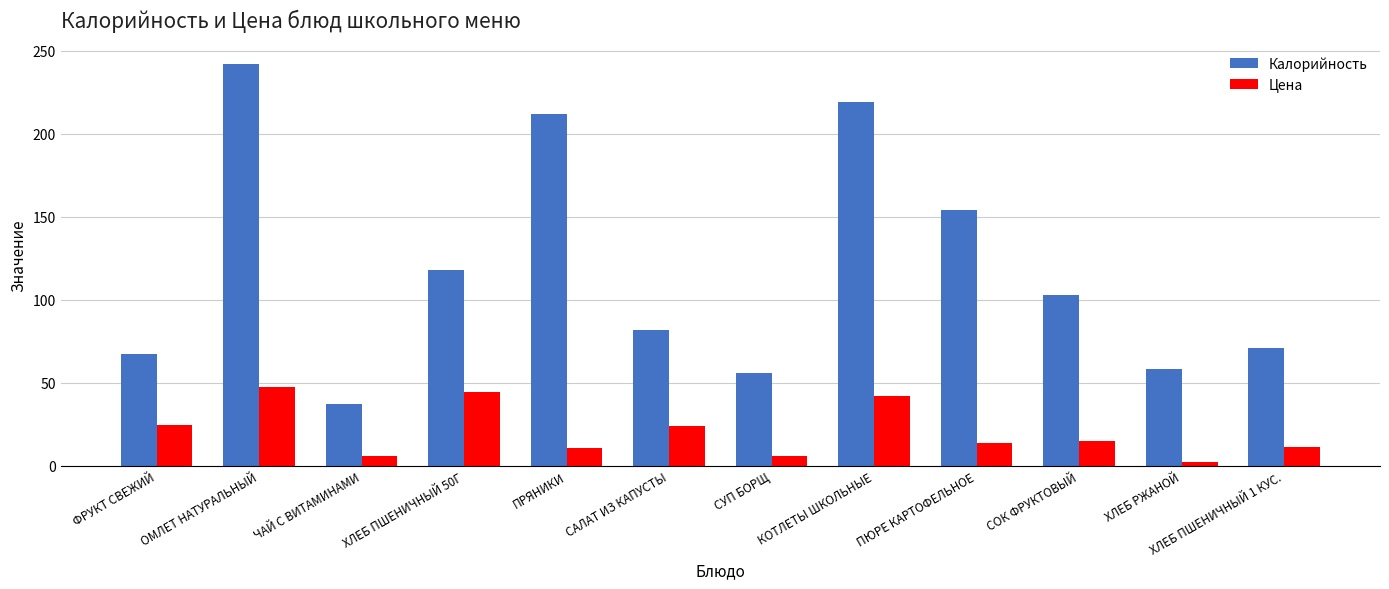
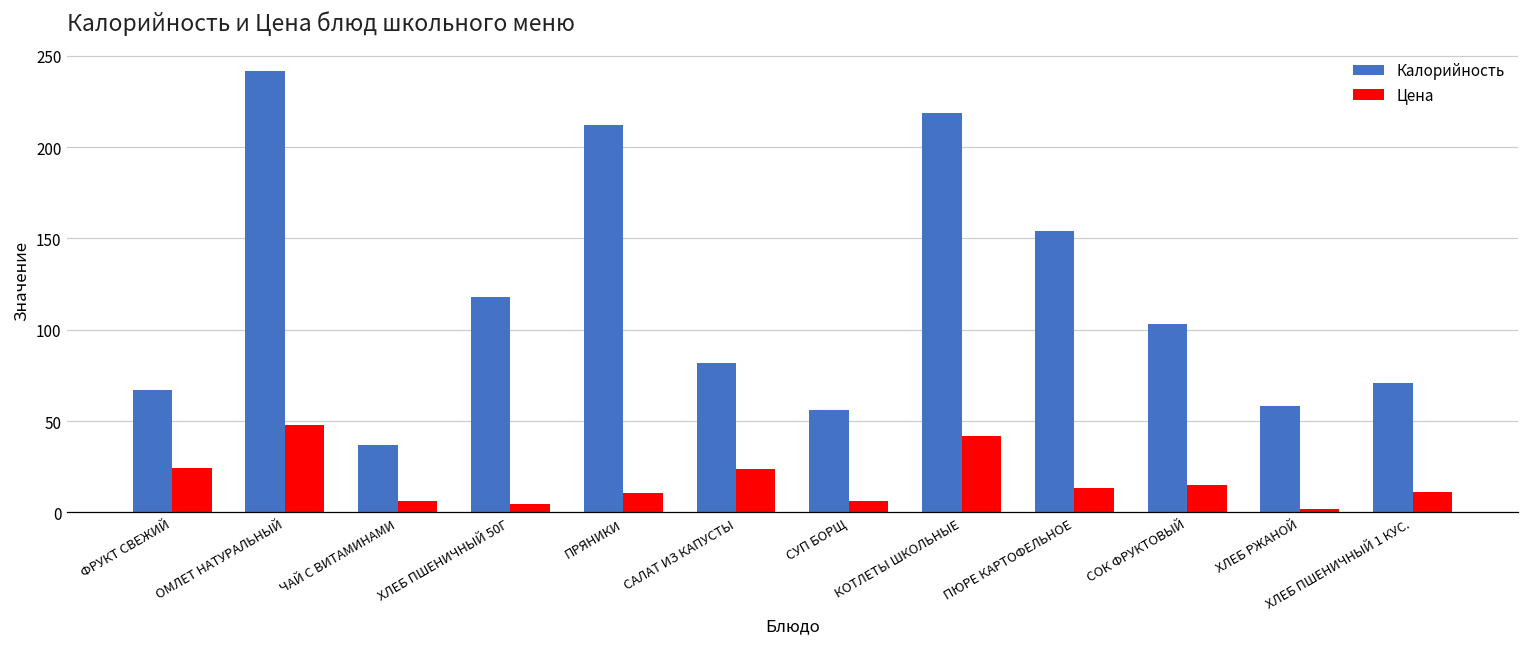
Цена, ХЛЕБ ПШЕНИЧНЫЙ 50Г: 44 -> 5
